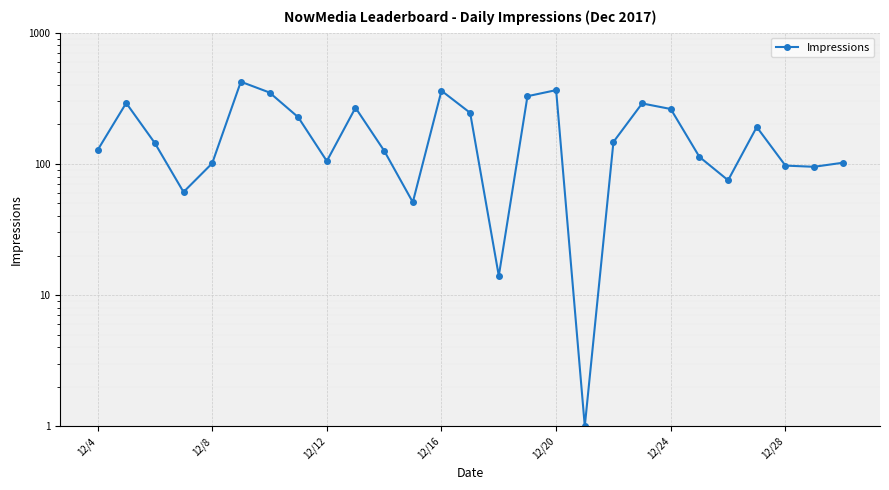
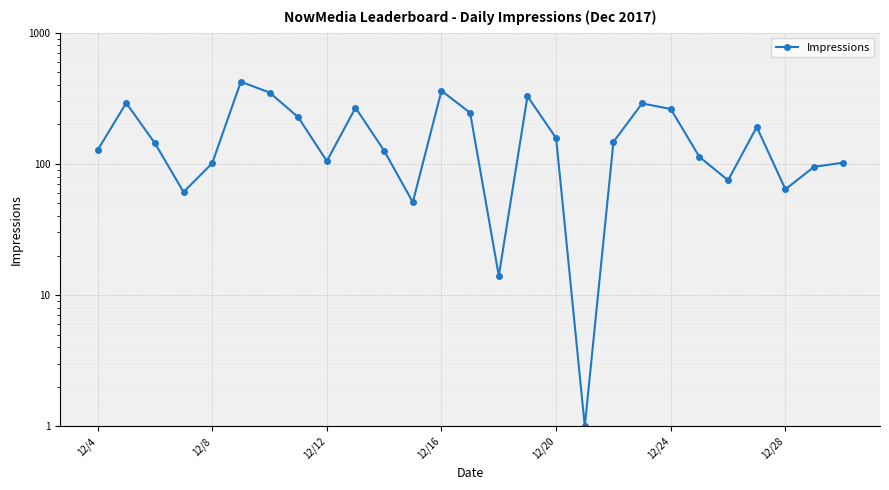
12/20: 370 -> 160
12/28: 100 -> 60
